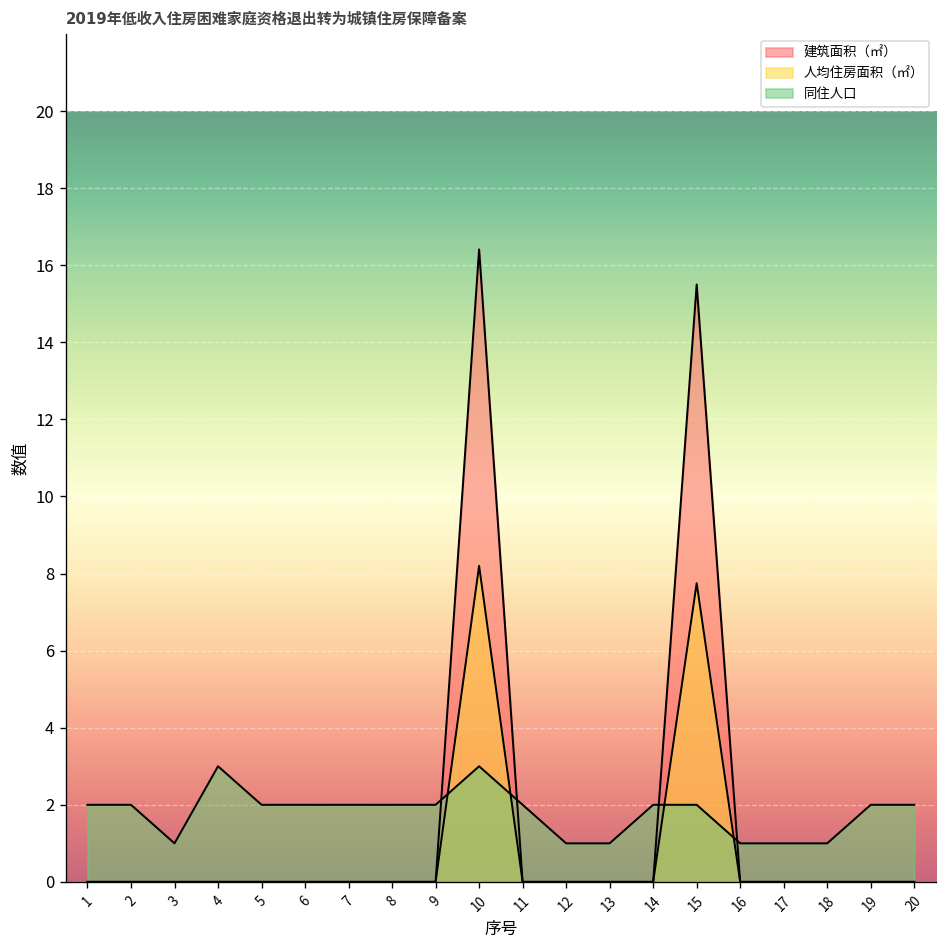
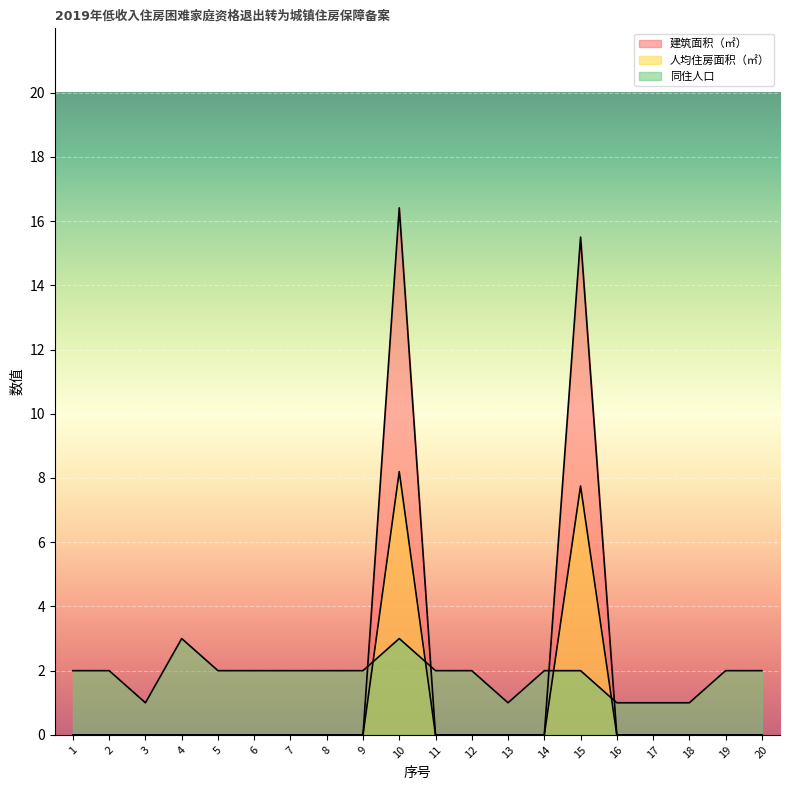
同住人口, 12: 1 -> 2
